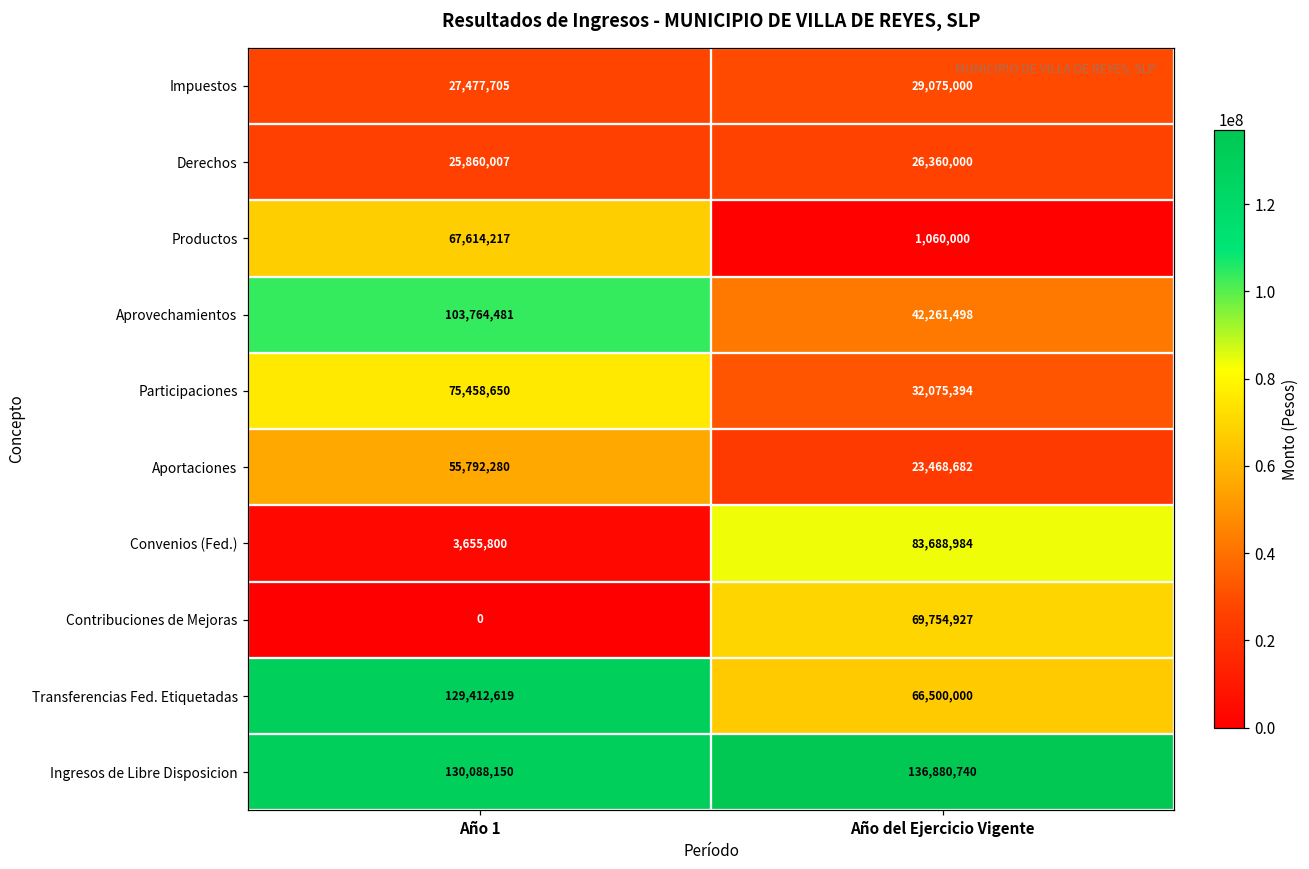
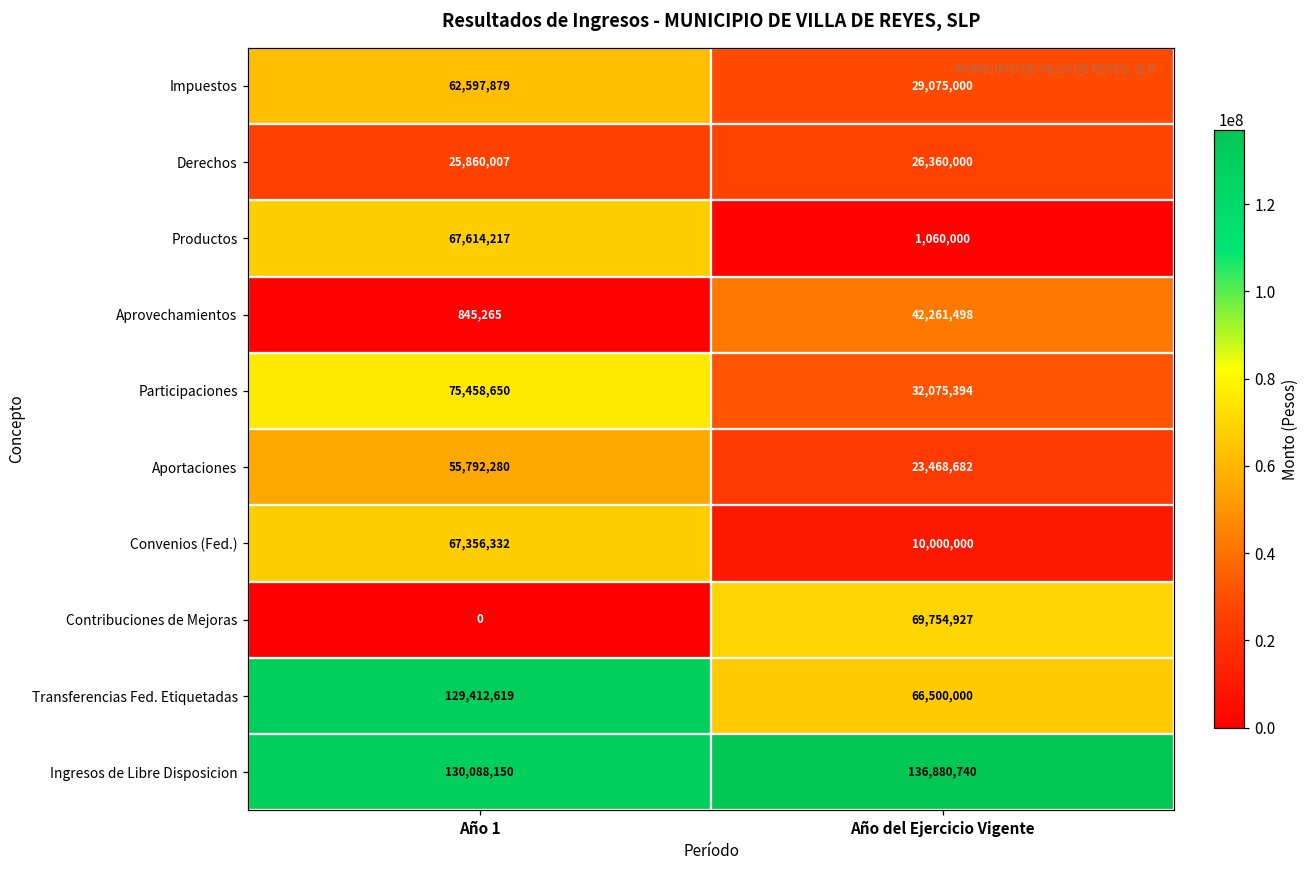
Impuestos, Año 1: 27,477,705 -> 62,597,879
Aprovechamientos, Año 1: 103,764,481 -> 845,265
Convenios (Fed.), Año 1: 3,655,800 -> 67,356,332
Convenios (Fed.), Año del Ejercicio Vigente: 83,688,984 -> 10,000,000
